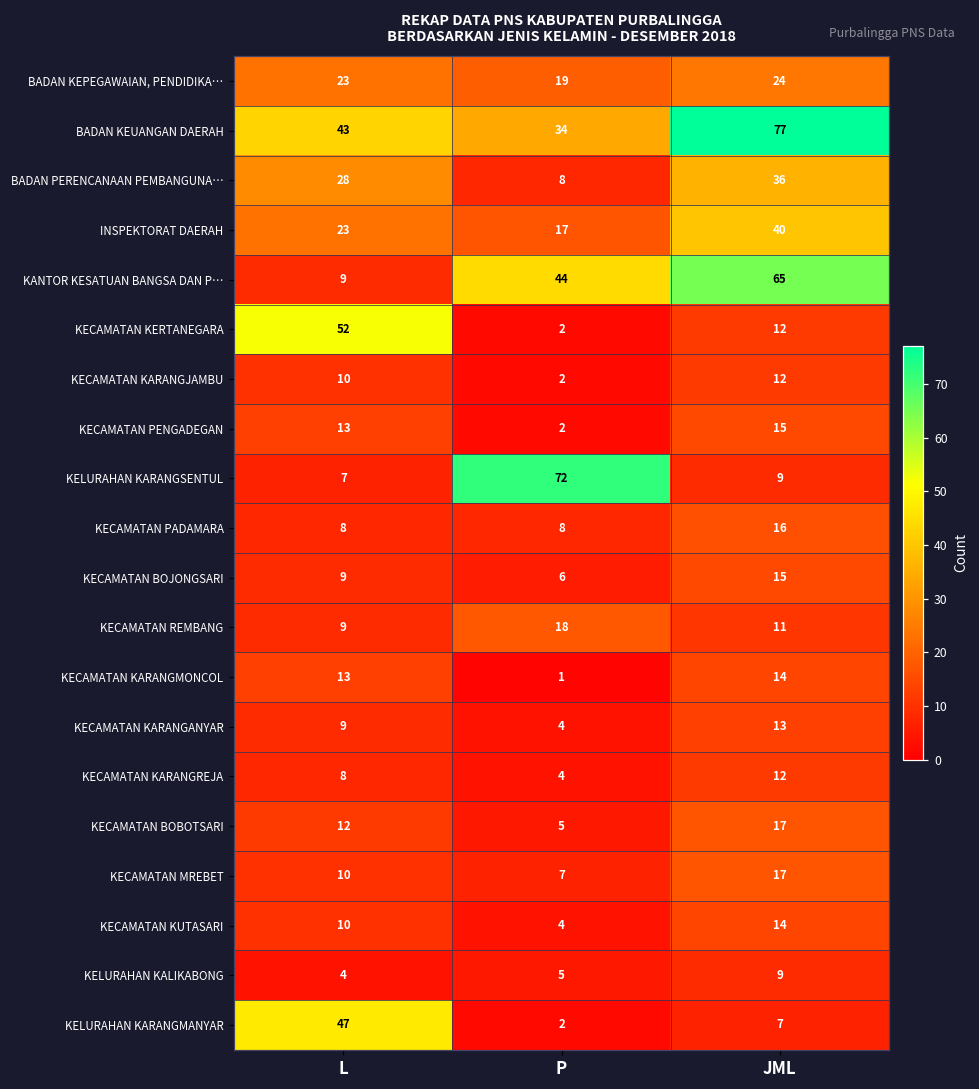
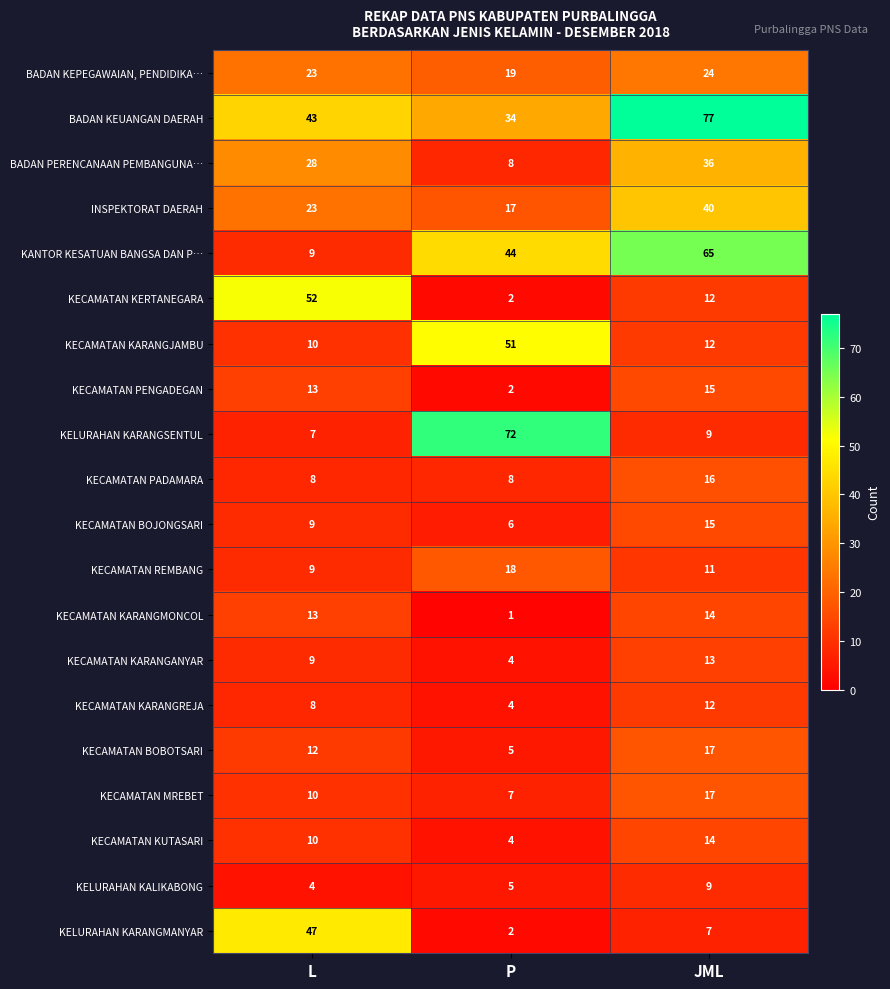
KECAMATAN KARANGJAMBU, P: 2 -> 51
